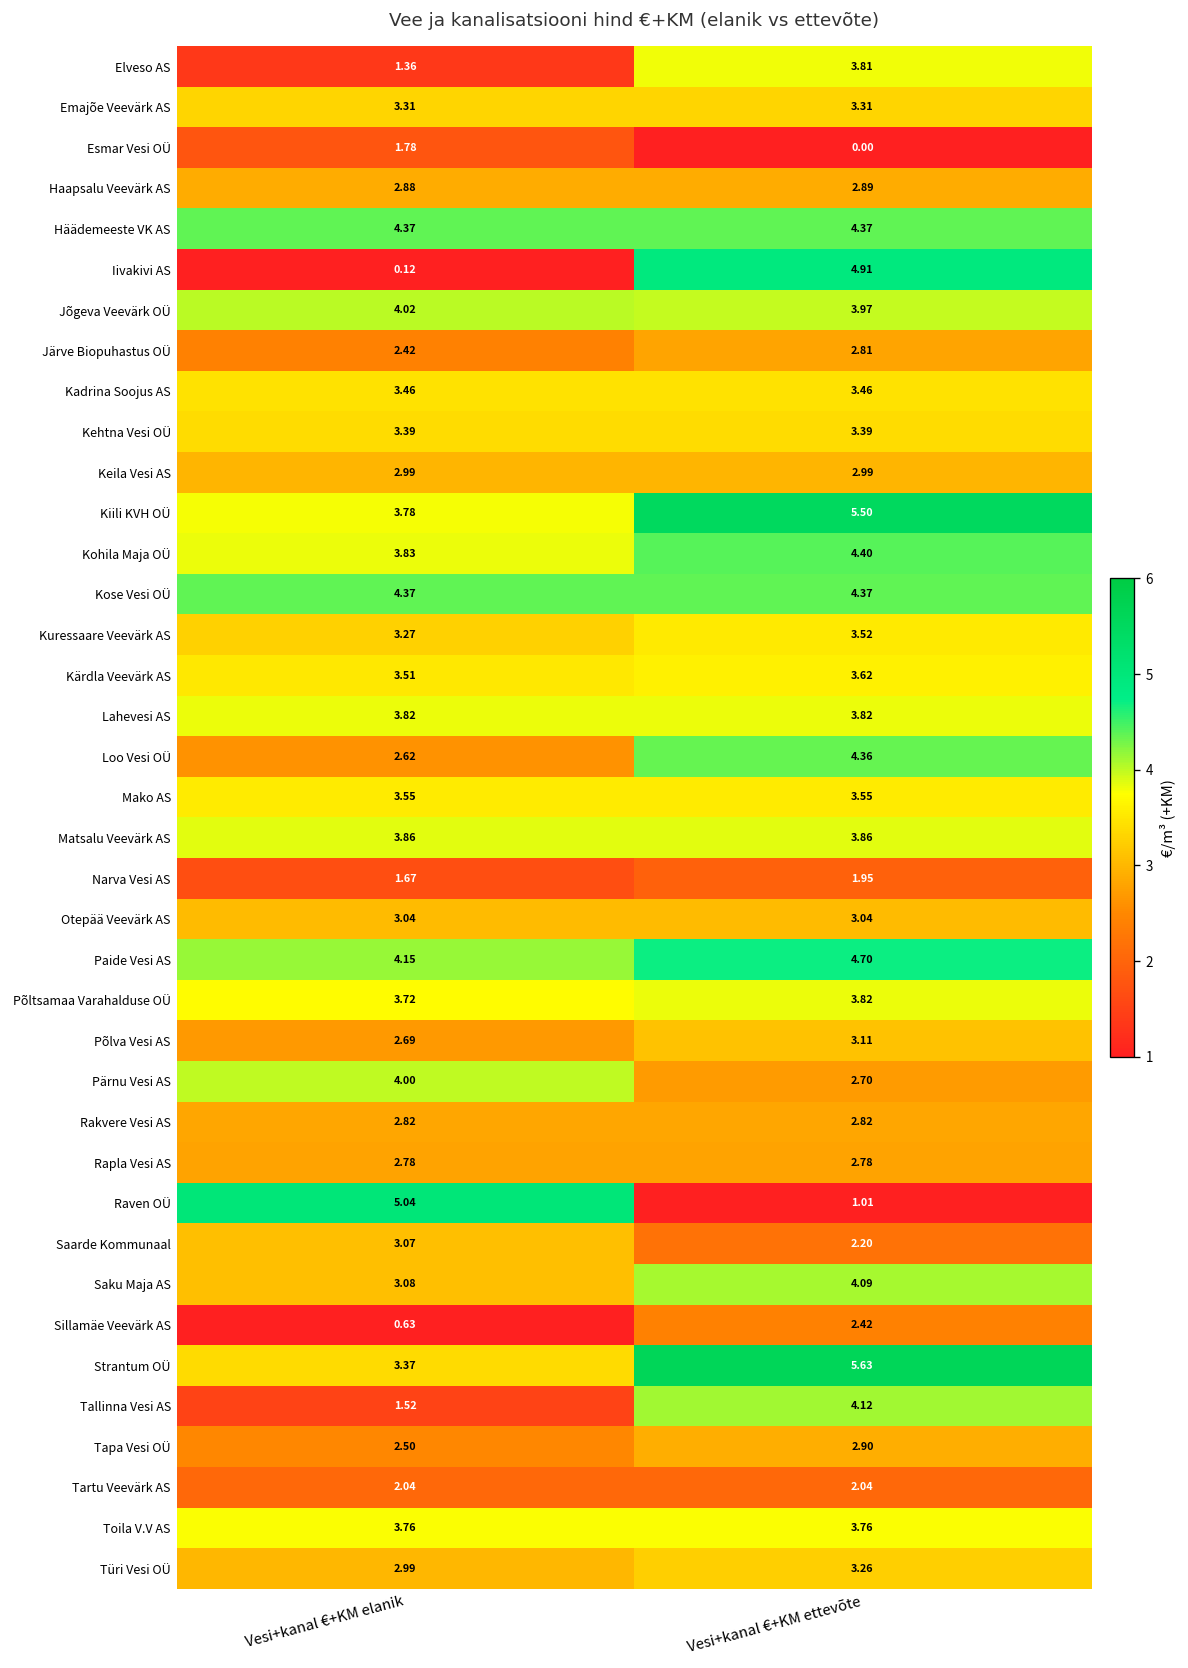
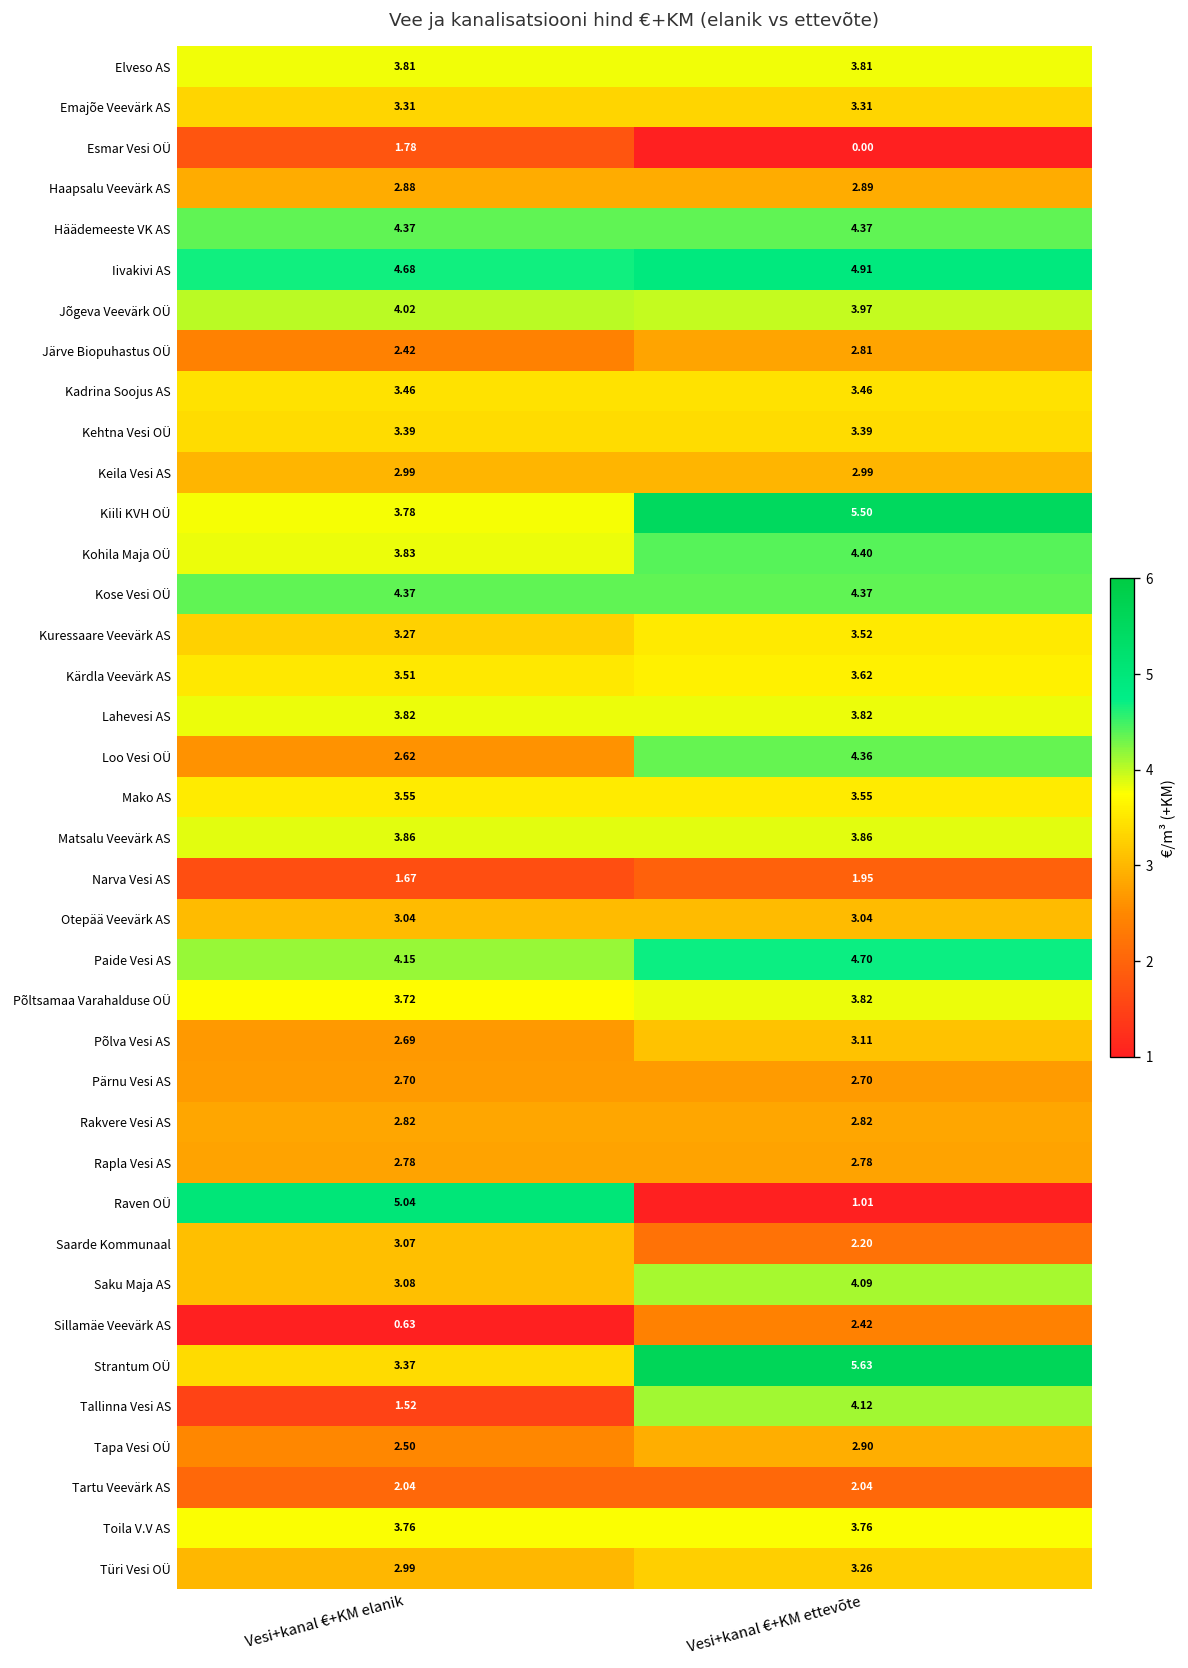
Elveso AS, Vesi+kanal €+KM elanik: 1.36 -> 3.81
Iivakivi AS, Vesi+kanal €+KM elanik: 0.12 -> 4.68
Pärnu Vesi AS, Vesi+kanal €+KM elanik: 4.00 -> 2.70
